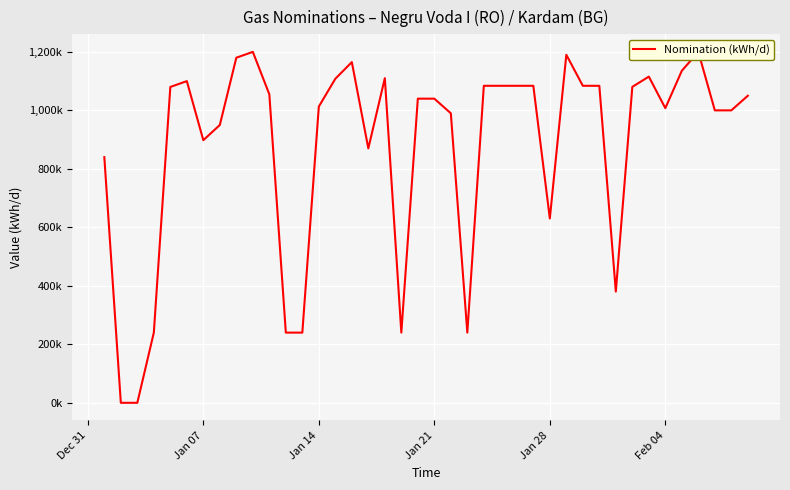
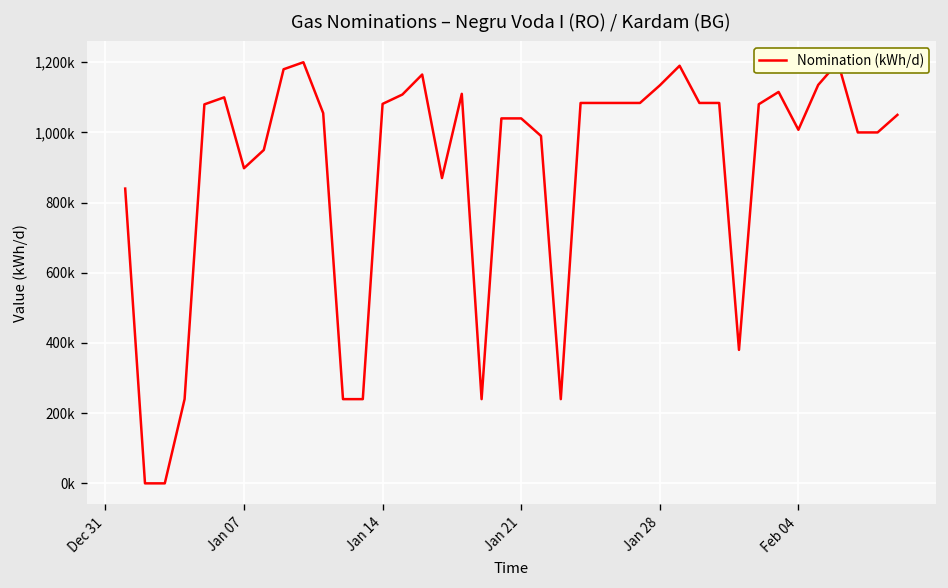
Jan 14: 1,010,000 -> 1,080,000
Jan 28: 630,000 -> 1,130,000
